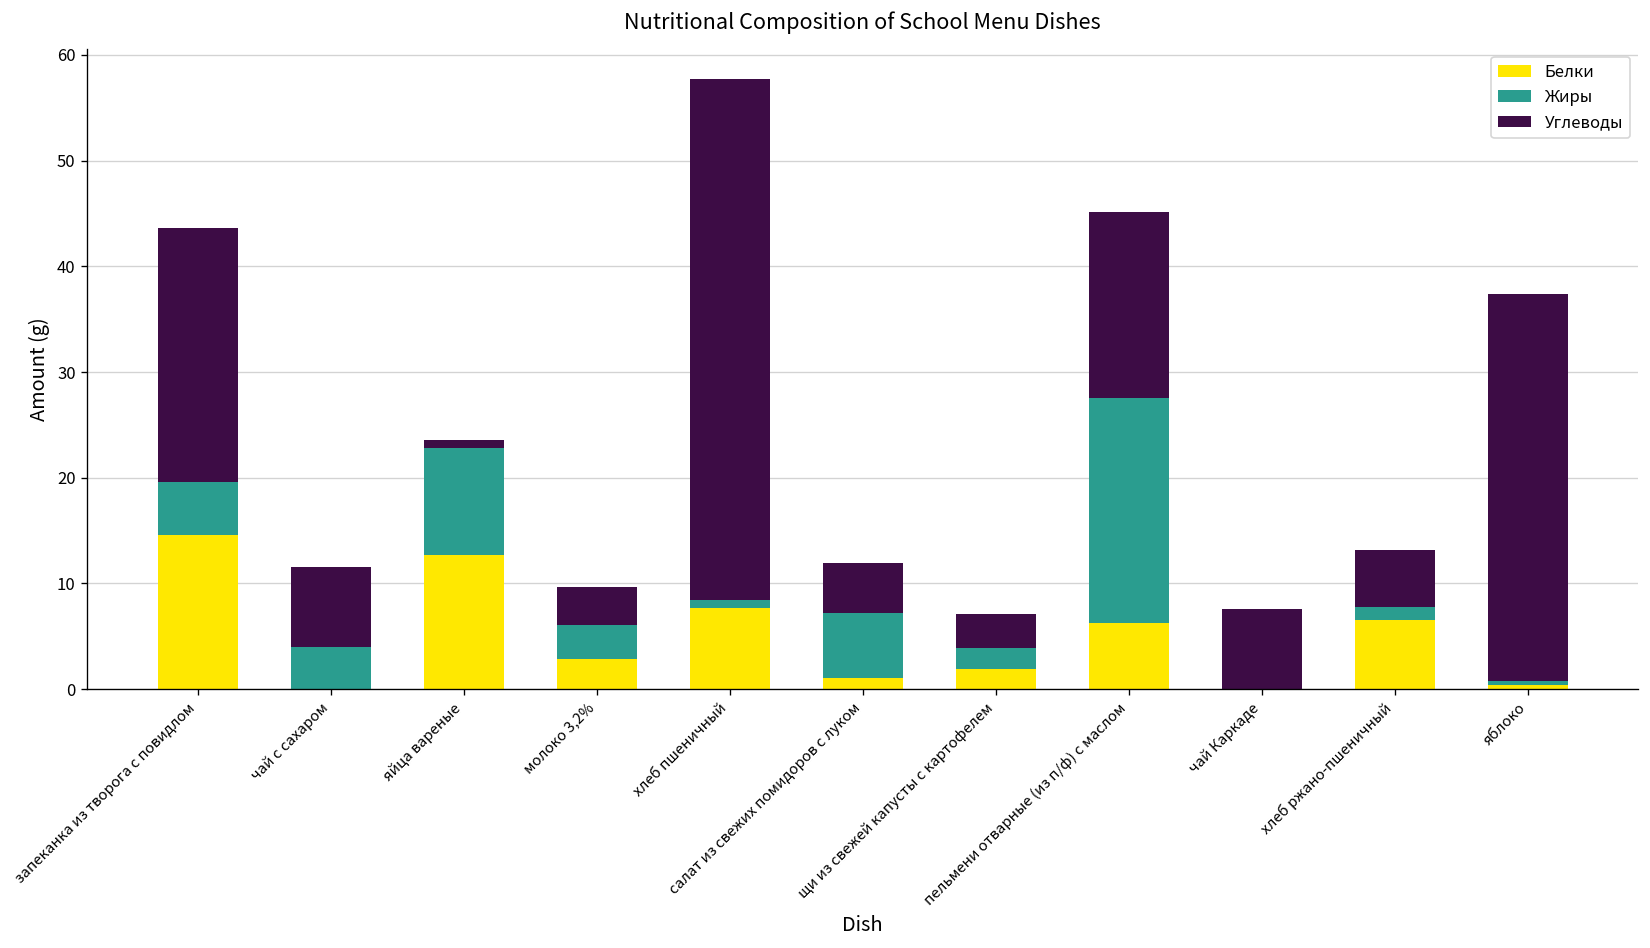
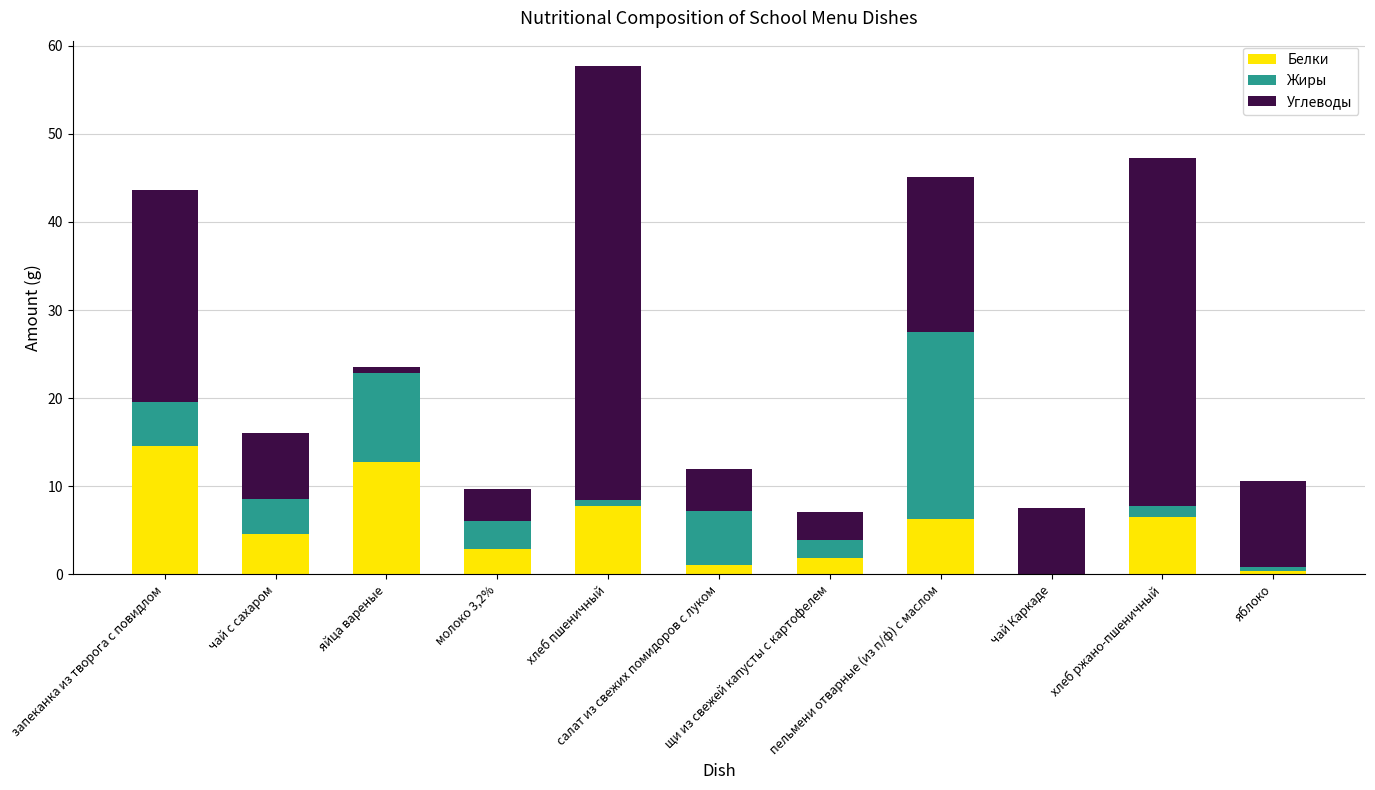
Белки, чай с сахаром: 0 -> 5
Углеводы, хлеб ржано-пшеничный: 5 -> 40
Углеводы, яблоко: 37 -> 10
